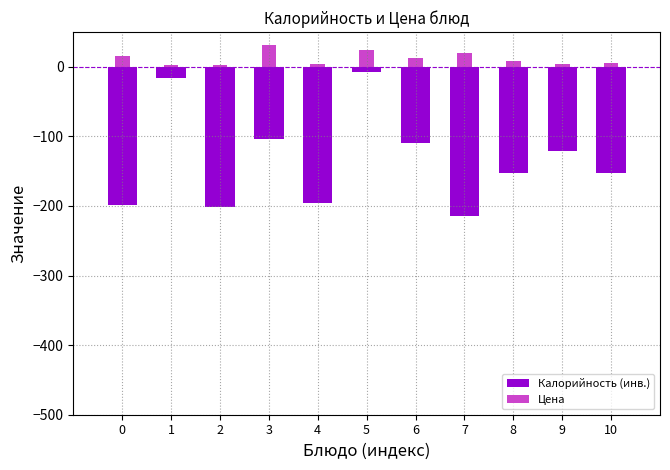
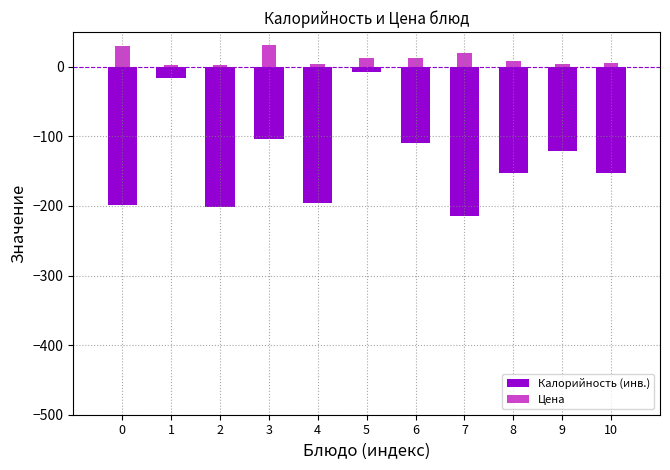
Цена, 0: 10 -> 30
Цена, 5: 20 -> 10
